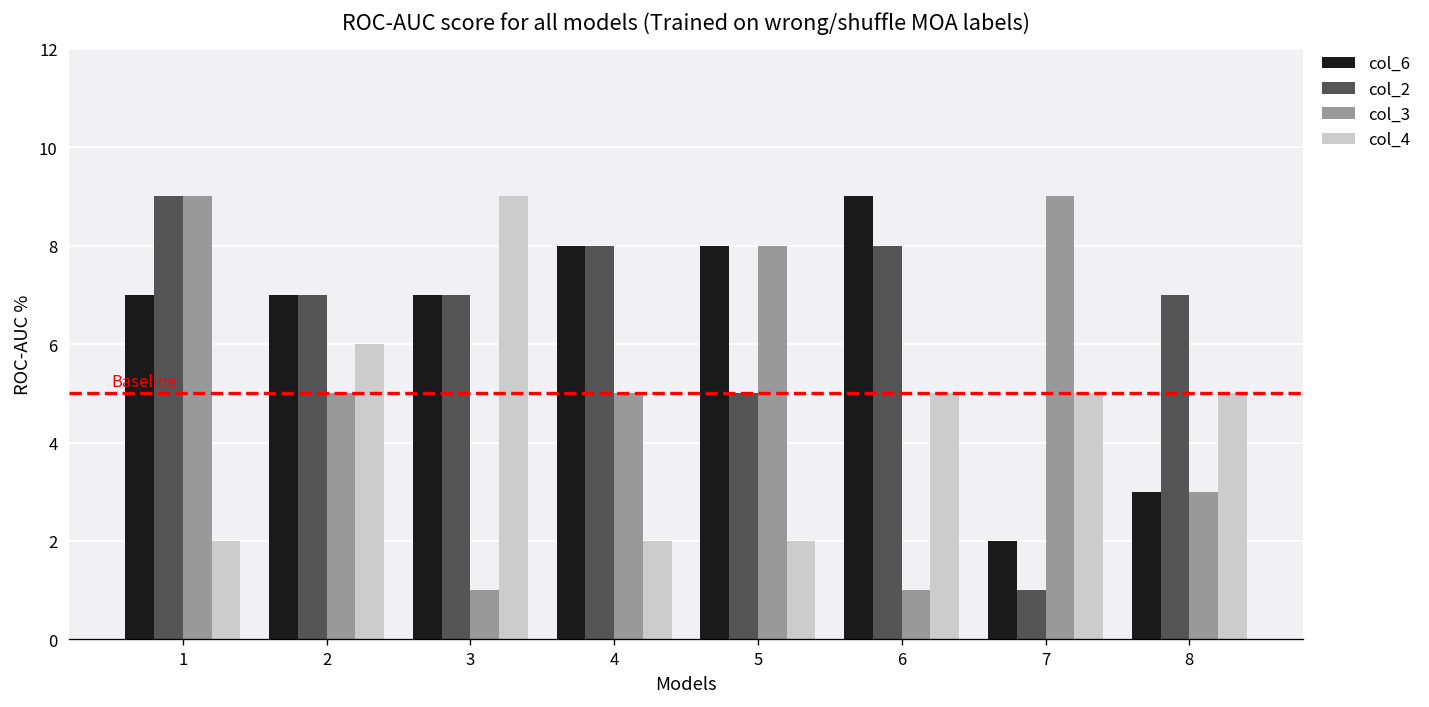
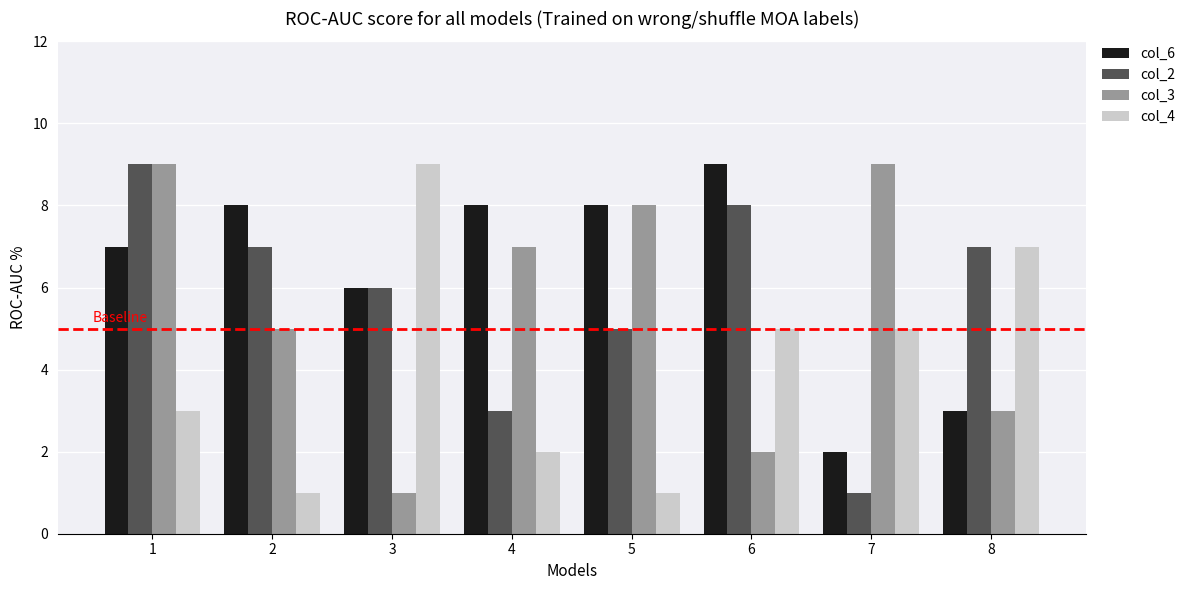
col_4, 1: 2 -> 3
col_6, 2: 7 -> 8
col_4, 2: 6 -> 1
col_6, 3: 7 -> 6
col_2, 3: 7 -> 6
col_2, 4: 8 -> 3
col_3, 4: 5 -> 7
col_4, 5: 2 -> 1
col_3, 6: 1 -> 2
col_4, 8: 5 -> 7
